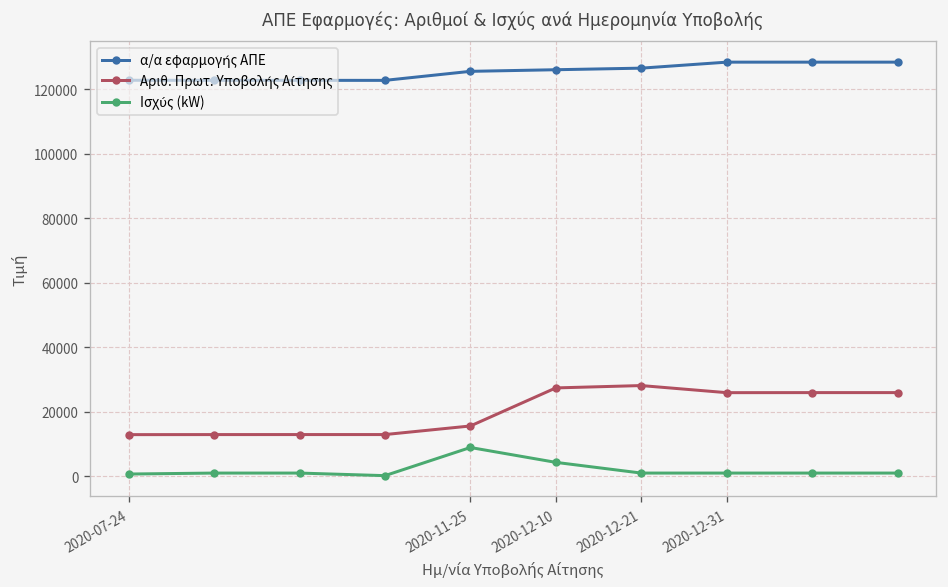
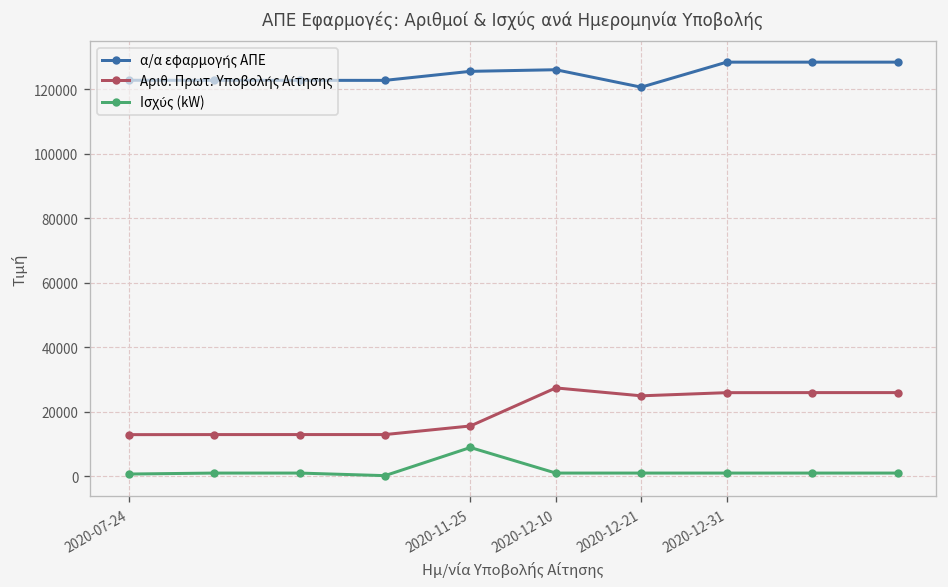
Ισχύς (kW), 2020-12-10: 4000 -> 1000
α/α εφαρμογής ΑΠΕ, 2020-12-21: 127000 -> 121000
Αριθ. Πρωτ. Υποβολής Αίτησης, 2020-12-21: 28000 -> 25000
